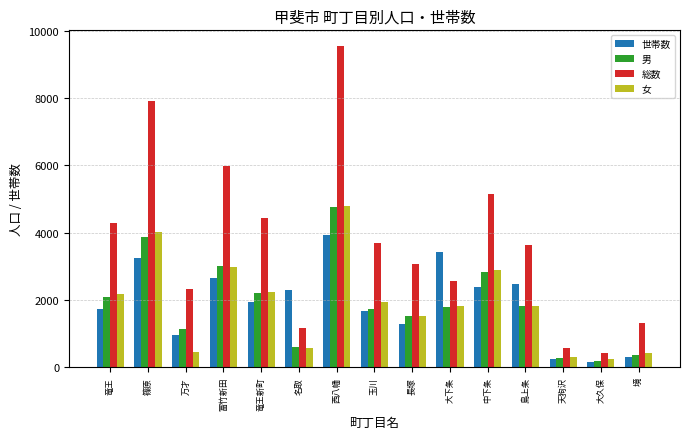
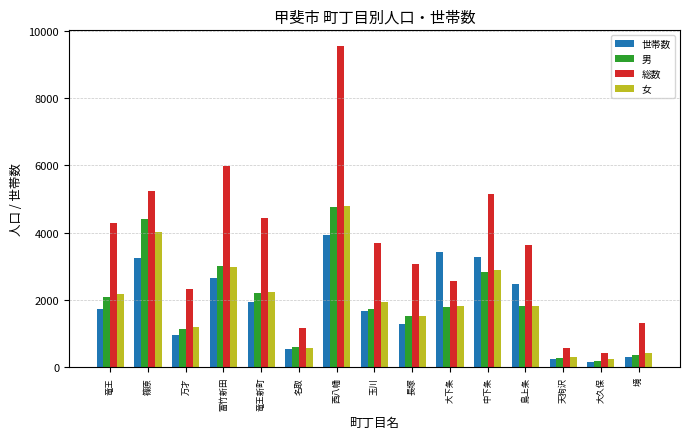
男, 篠原: 3900 -> 4400
総数, 篠原: 7900 -> 5200
女, 万才: 500 -> 1200
世帯数, 名取: 2300 -> 500
世帯数, 中下条: 2400 -> 3300
